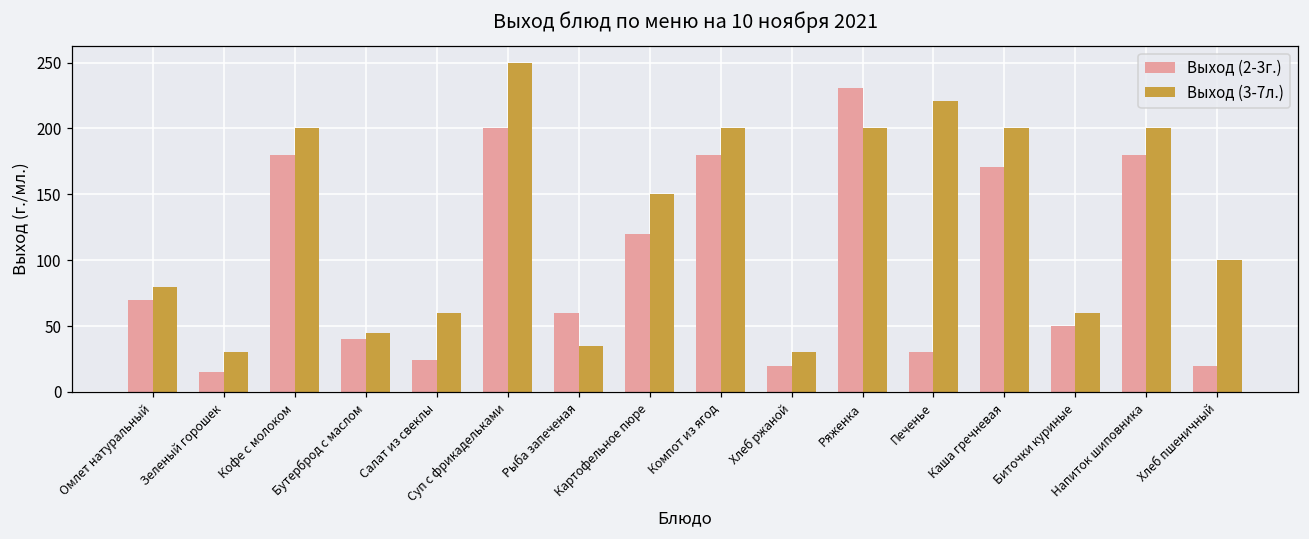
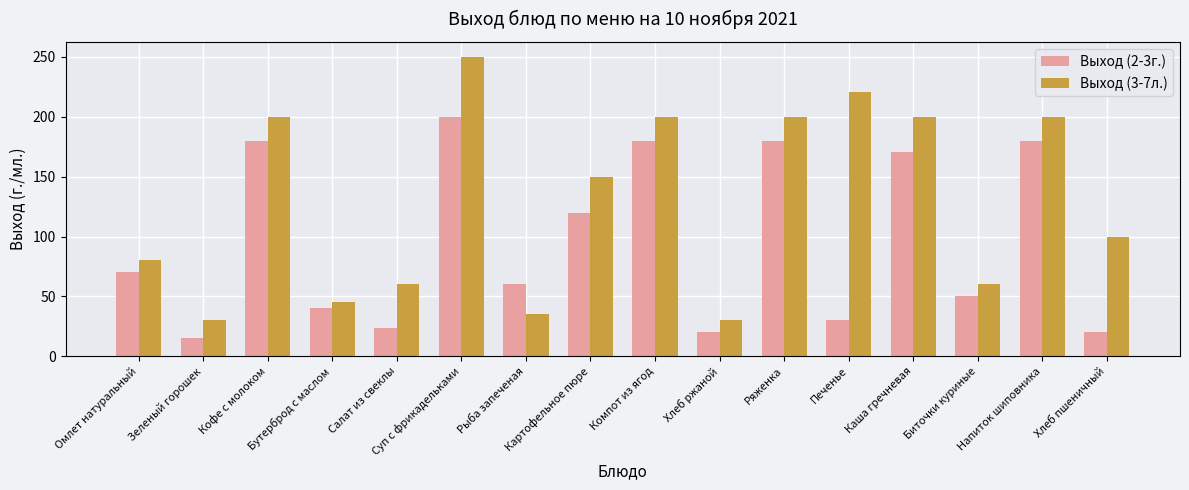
Выход (2-3г.), Ряженка: 231 -> 180
